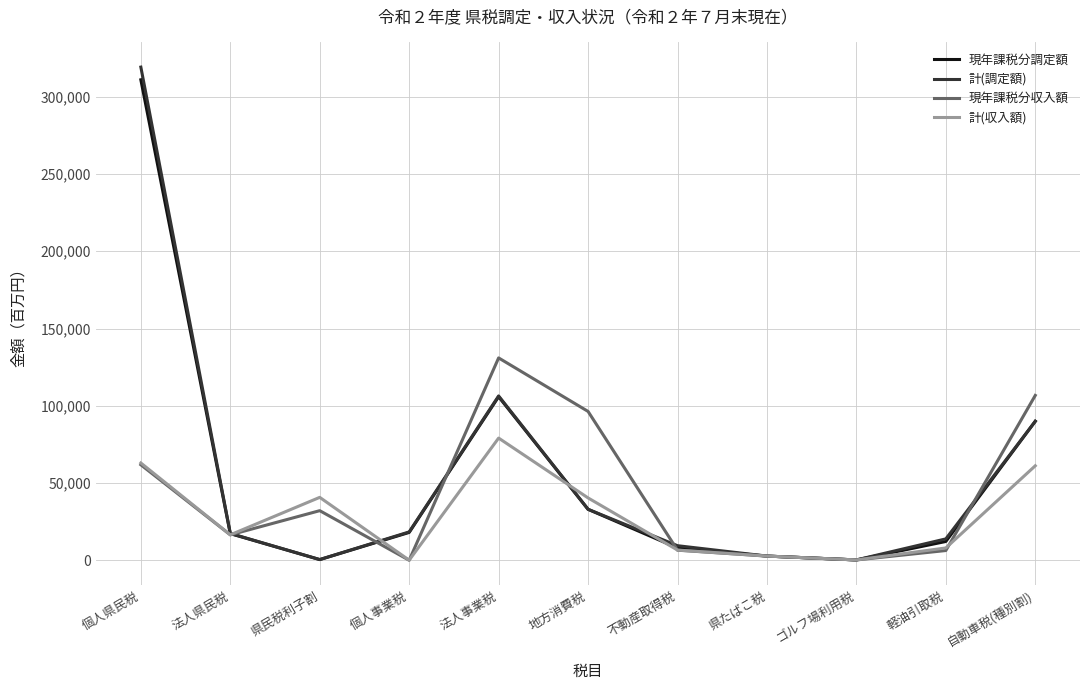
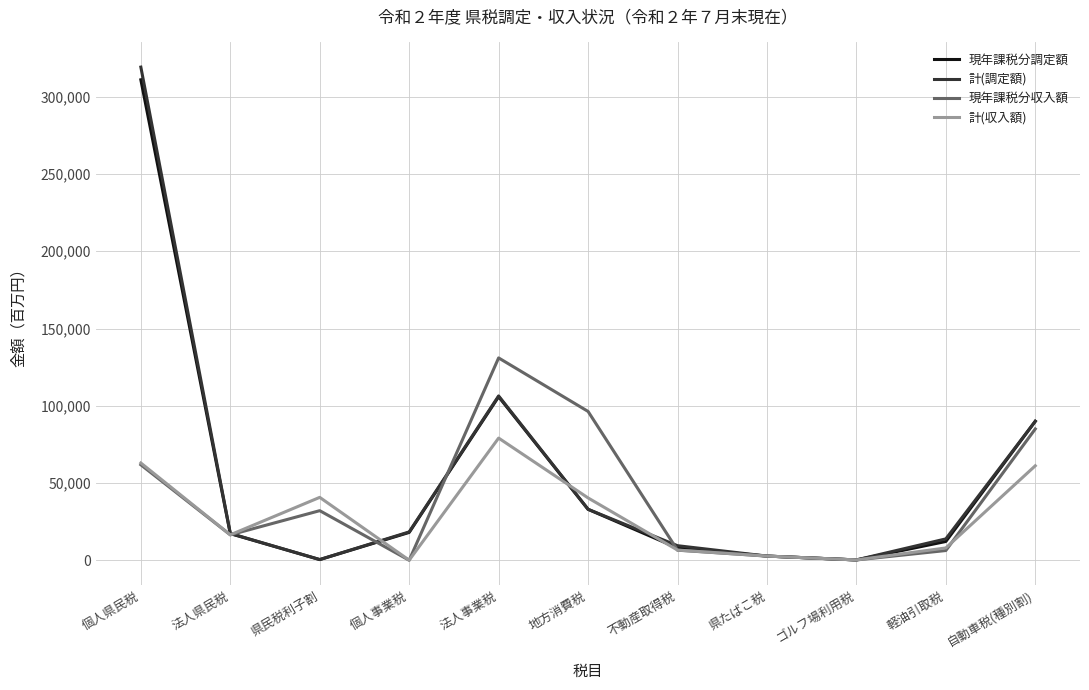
現年課税分収入額, 自動車税(種別割): 107,000 -> 85,000
